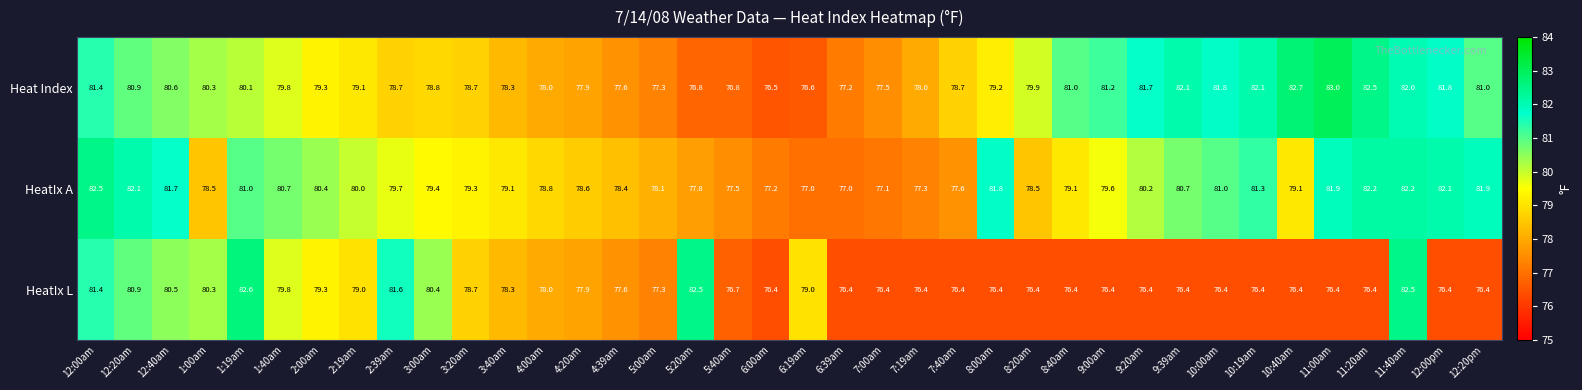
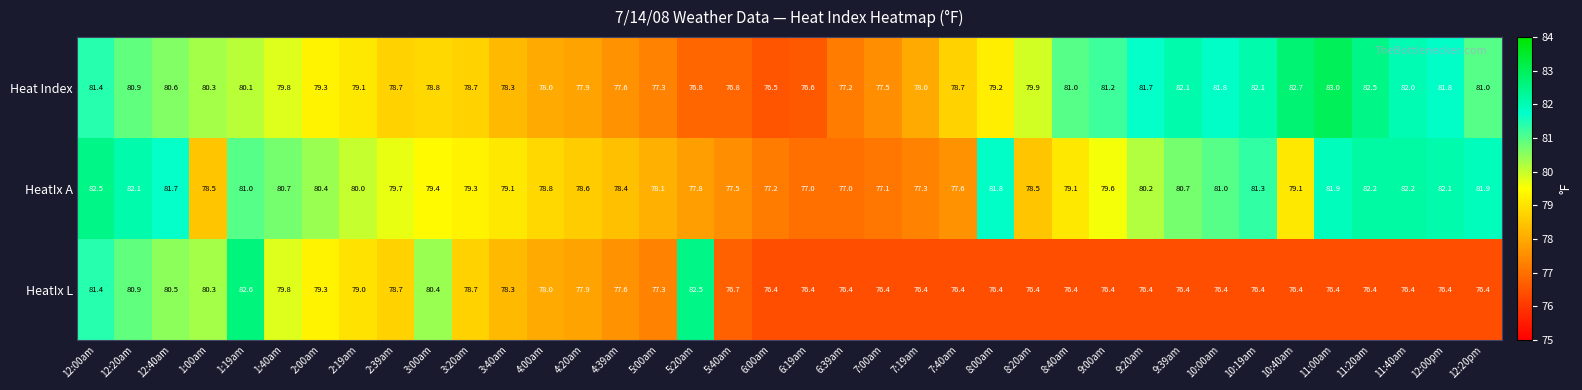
HeatIx L, 2:39am: 81.6 -> 78.7
HeatIx L, 6:19am: 79.0 -> 76.4
HeatIx L, 11:40am: 82.5 -> 76.4
